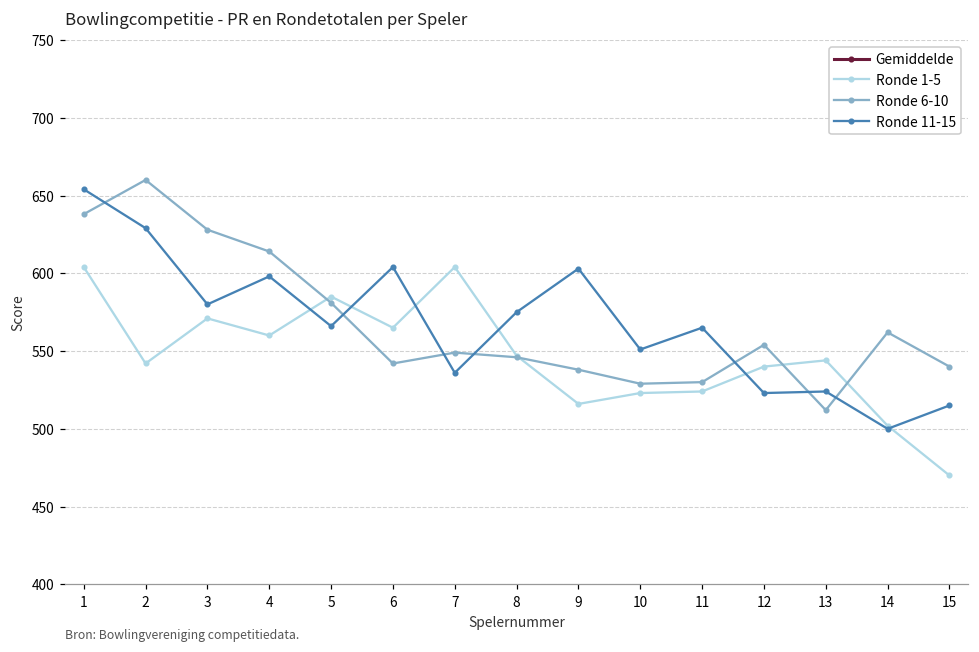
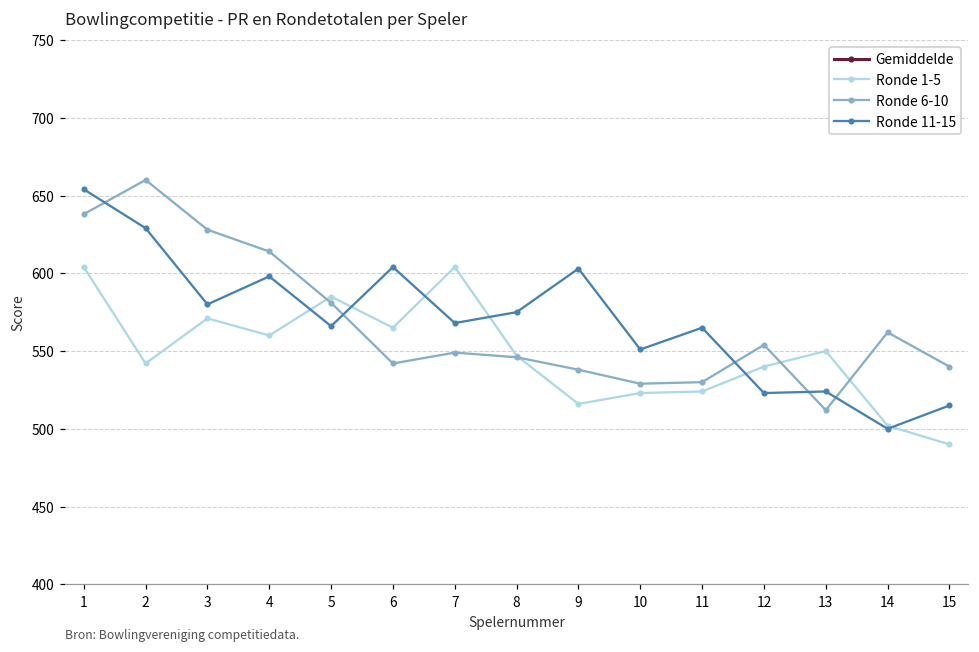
Ronde 11-15, 7: 536 -> 568
Ronde 1-5, 13: 544 -> 550
Ronde 1-5, 15: 470 -> 490
